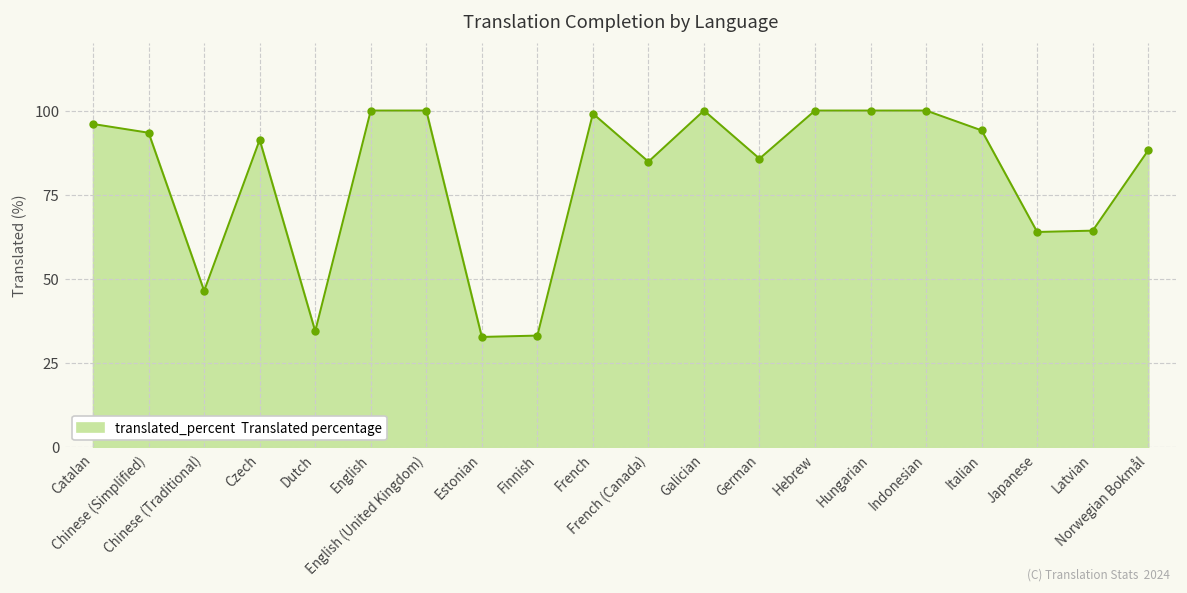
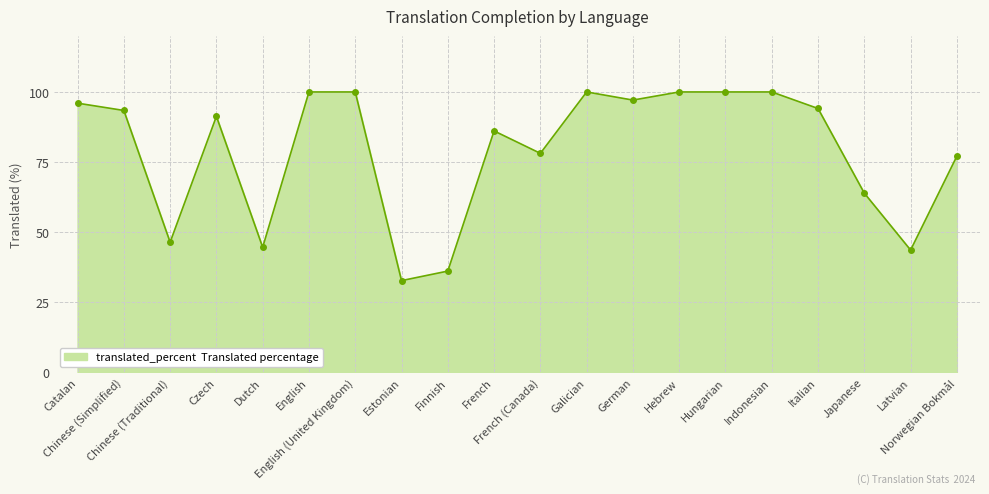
Dutch: 34 -> 45
Finnish: 33 -> 36
French: 99 -> 86
French (Canada): 85 -> 78
German: 86 -> 97
Latvian: 64 -> 44
Norwegian Bokmål: 88 -> 77
